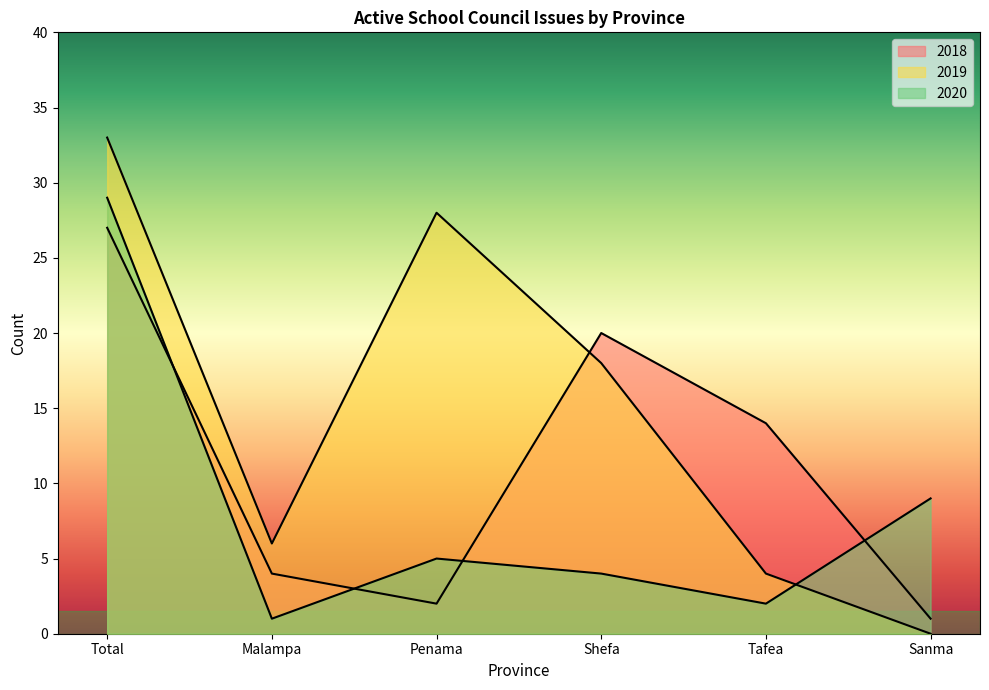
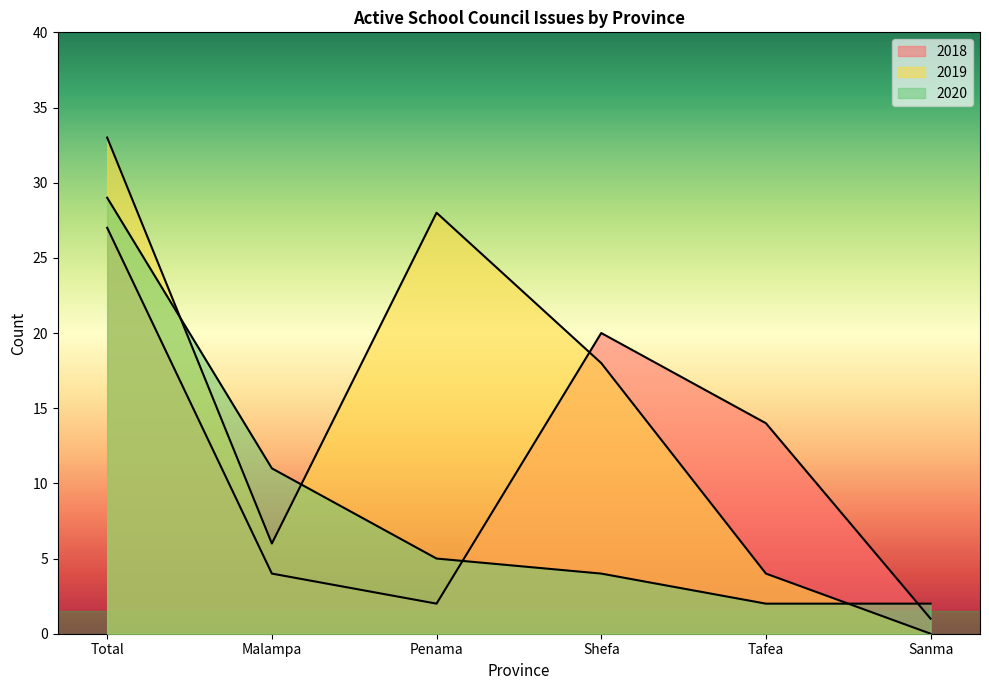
2020, Malampa: 1 -> 11
2020, Sanma: 9 -> 2
